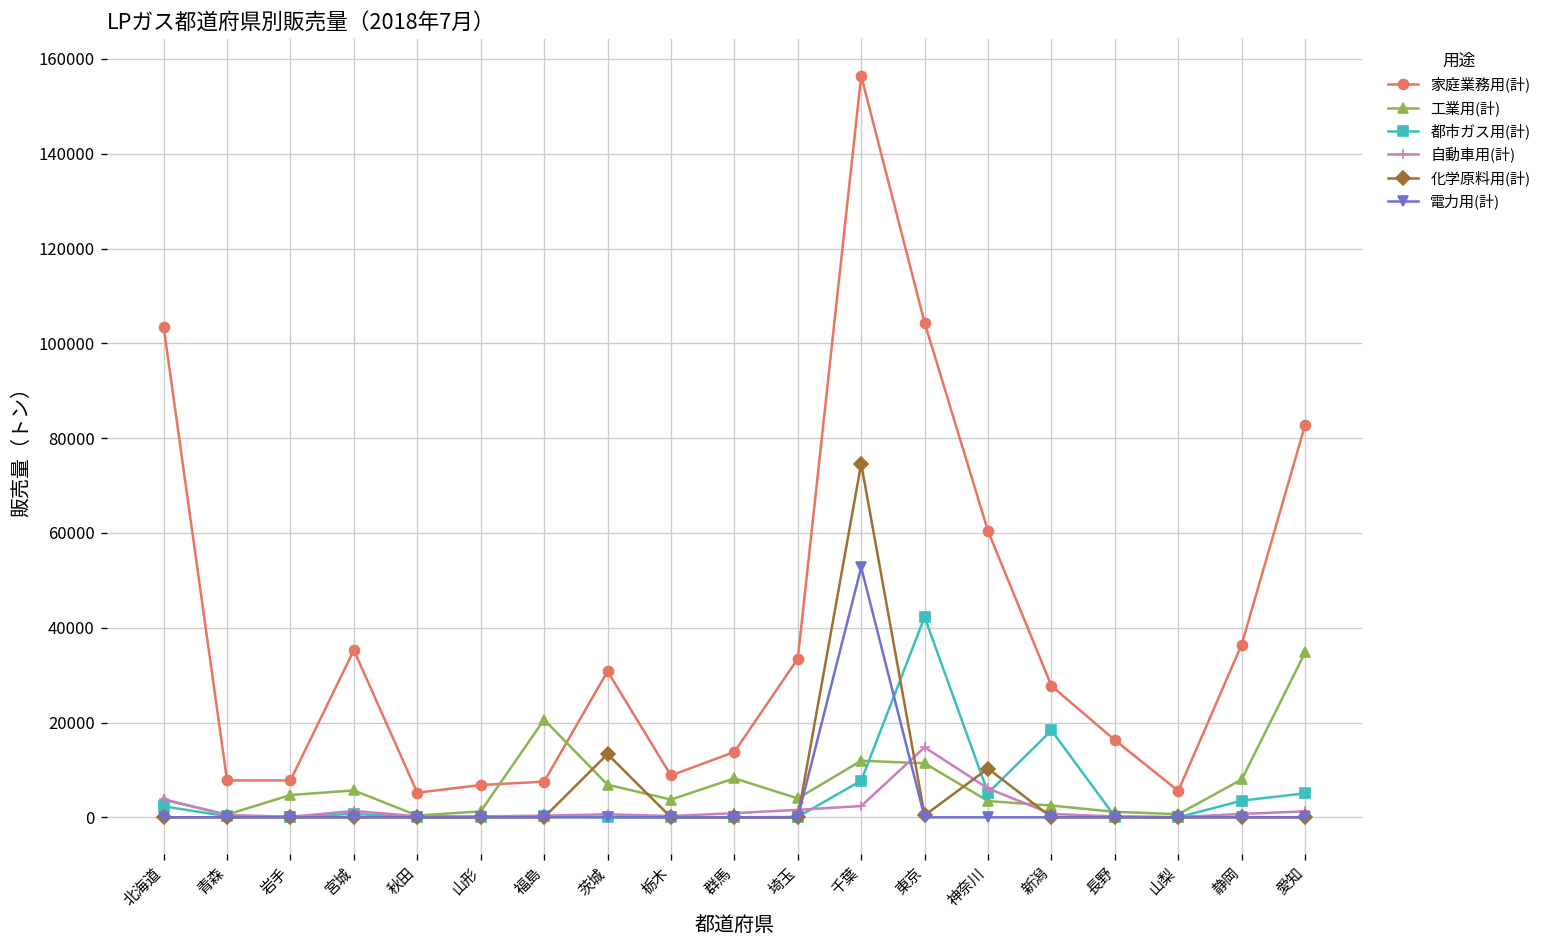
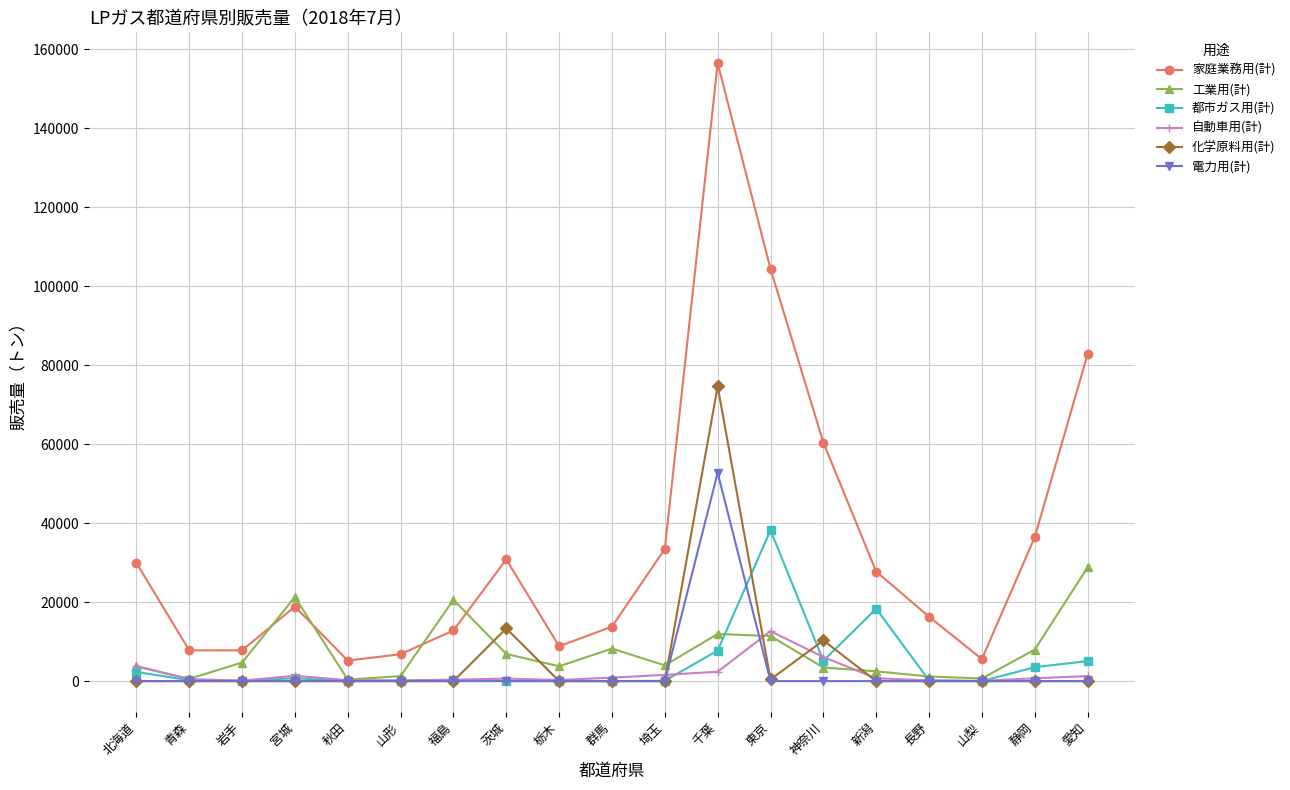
家庭業務用(計), 北海道: 104000 -> 30000
家庭業務用(計), 宮城: 35000 -> 19000
工業用(計), 宮城: 6000 -> 21000
家庭業務用(計), 福島: 8000 -> 13000
都市ガス用(計), 東京: 42000 -> 38000
自動車用(計), 東京: 15000 -> 13000
工業用(計), 愛知: 35000 -> 29000
